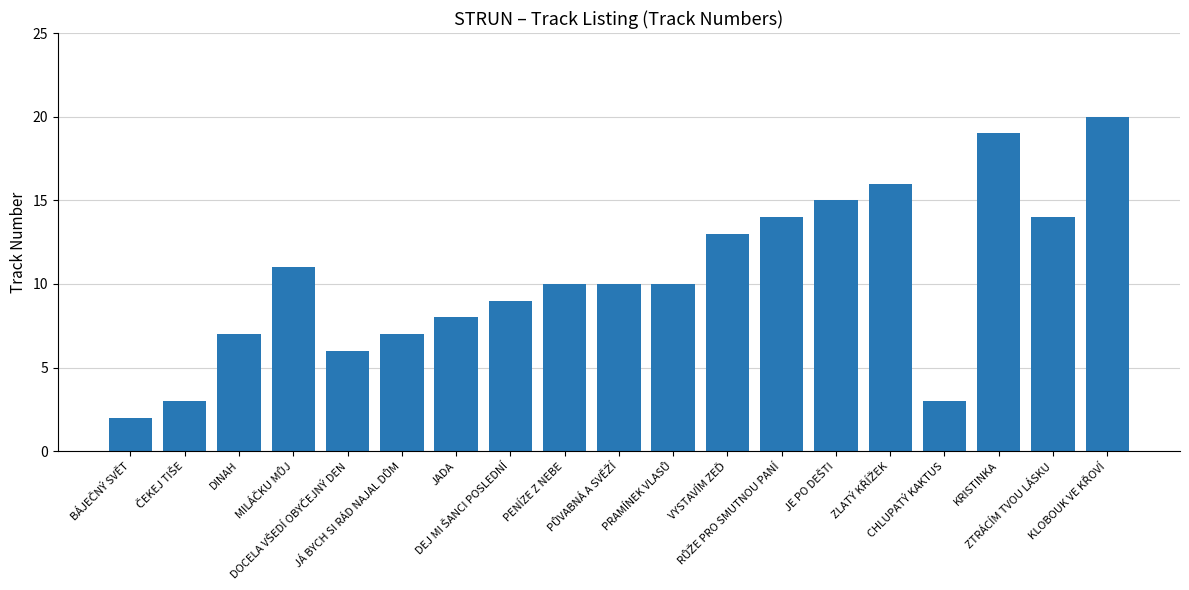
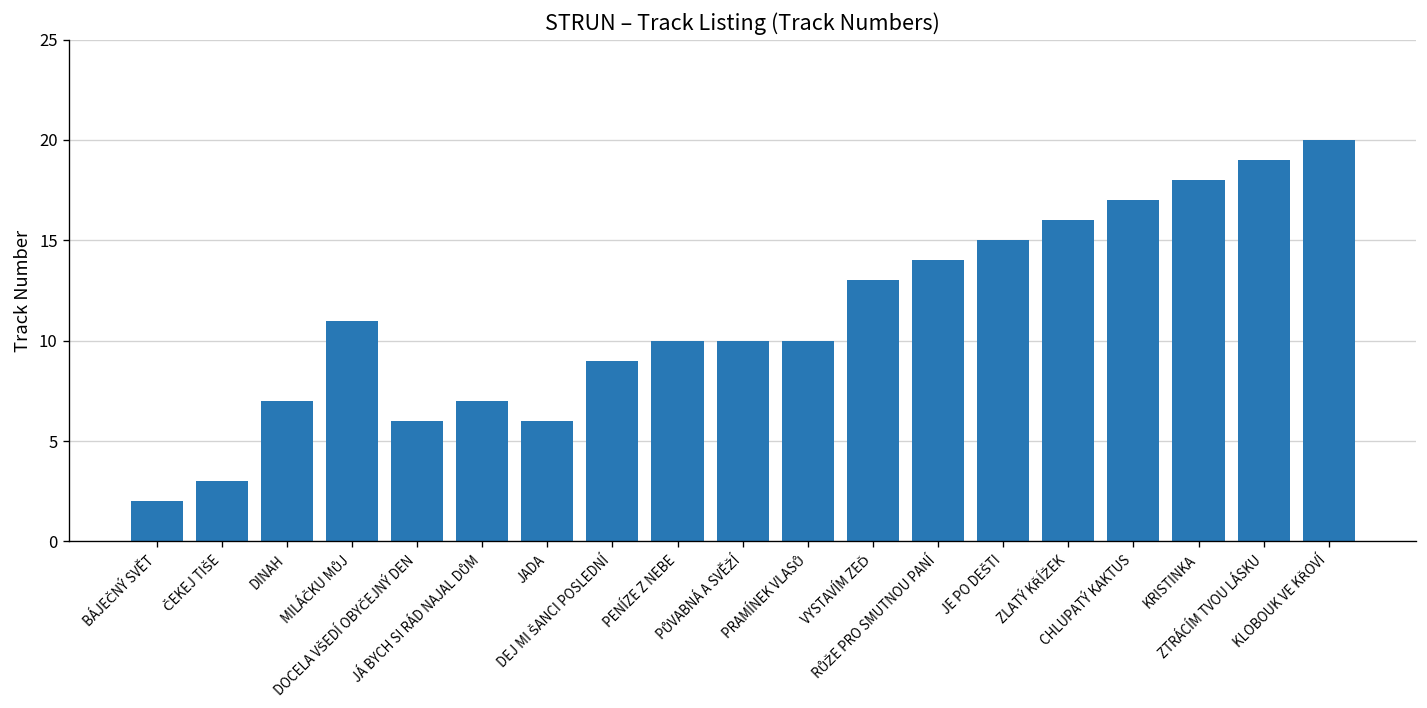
JADA: 8 -> 6
CHLUPATÝ KAKTUS: 3 -> 17
KRISTINKA: 19 -> 18
ZTRÁCÍM TVOU LÁSKU: 14 -> 19
